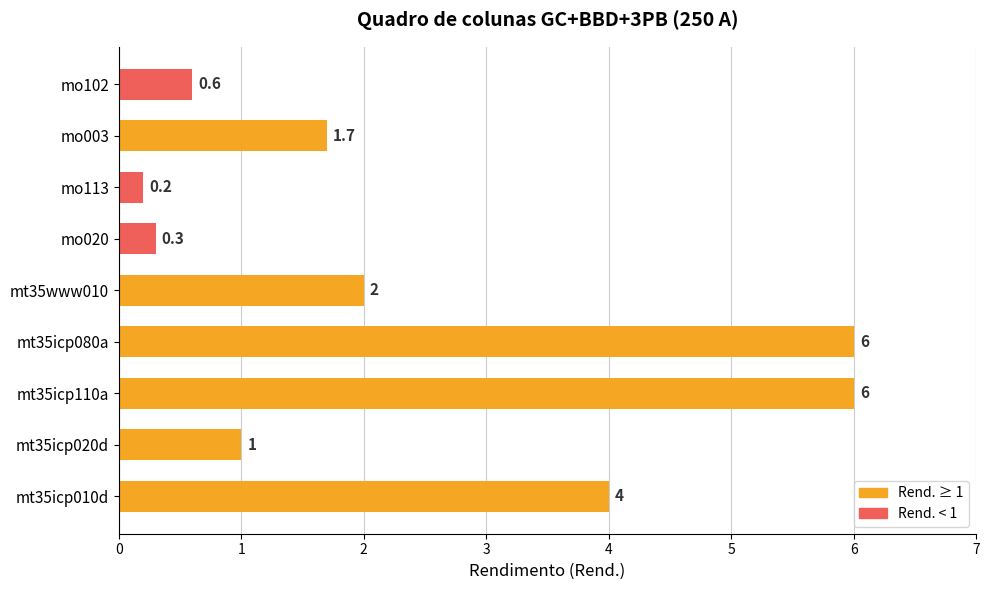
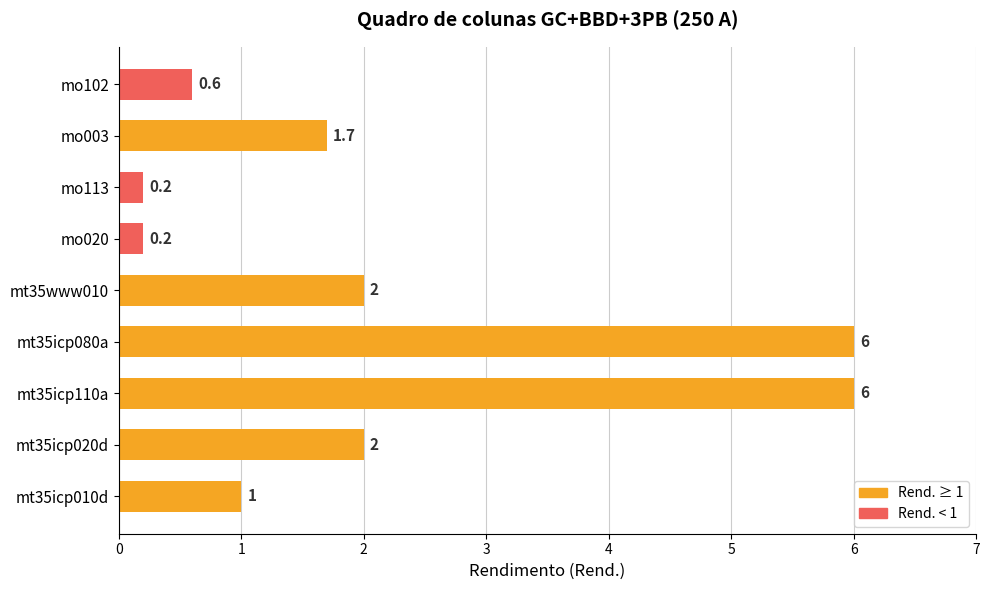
mo020: 0.3 -> 0.2
mt35icp020d: 1 -> 2
mt35icp010d: 4 -> 1
